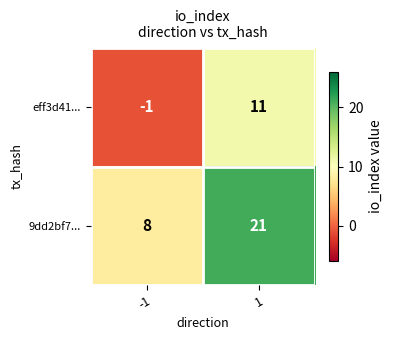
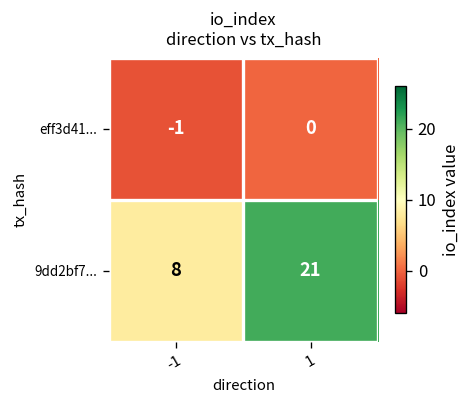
eff3d41..., 1: 11 -> 0
